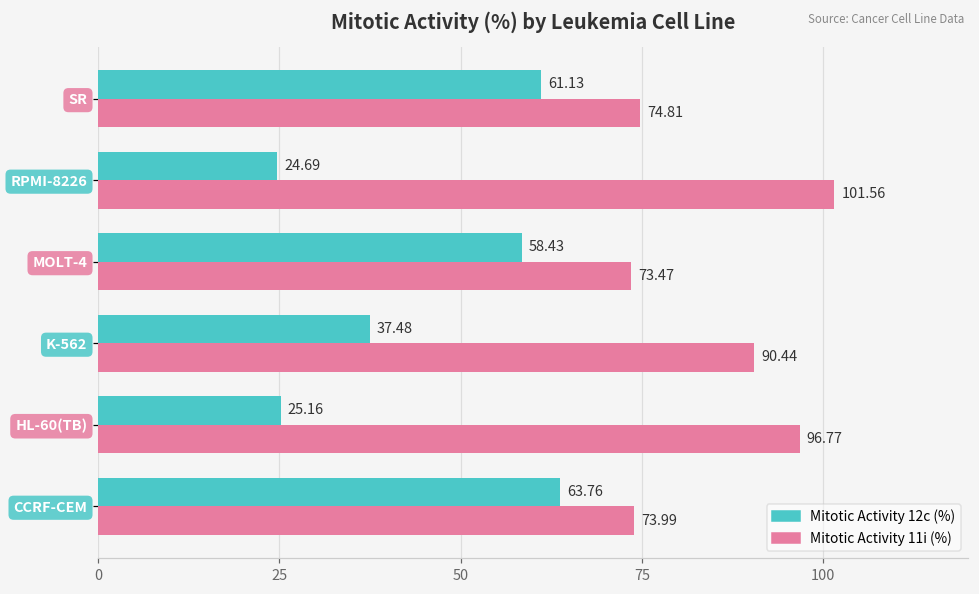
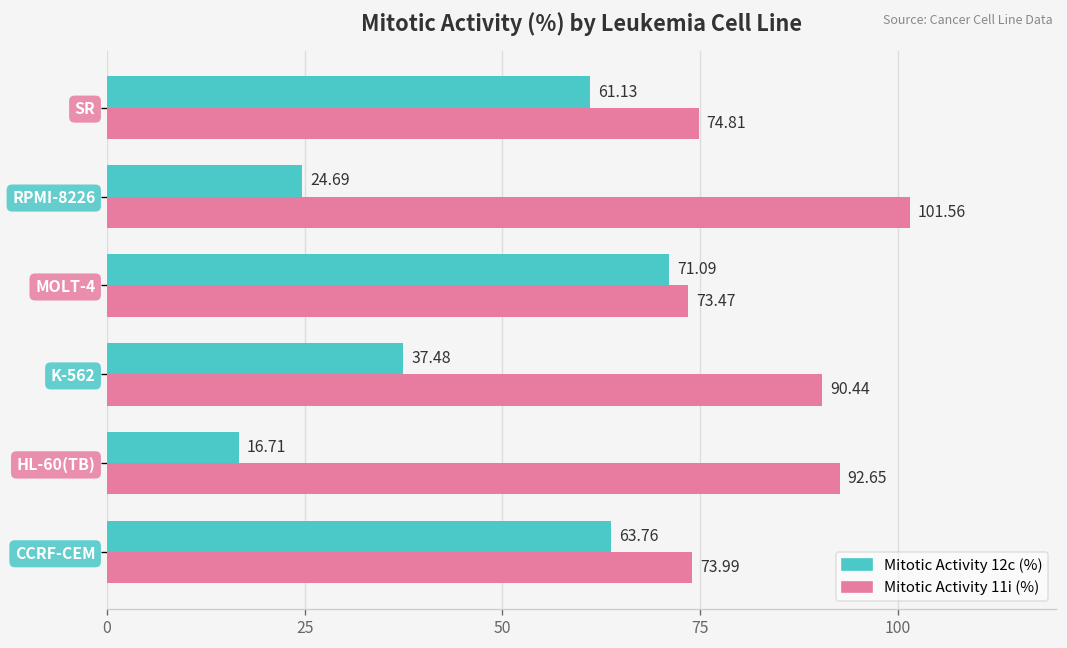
Mitotic Activity 12c (%), MOLT-4: 58.43 -> 71.09
Mitotic Activity 12c (%), HL-60(TB): 25.16 -> 16.71
Mitotic Activity 11i (%), HL-60(TB): 96.77 -> 92.65
